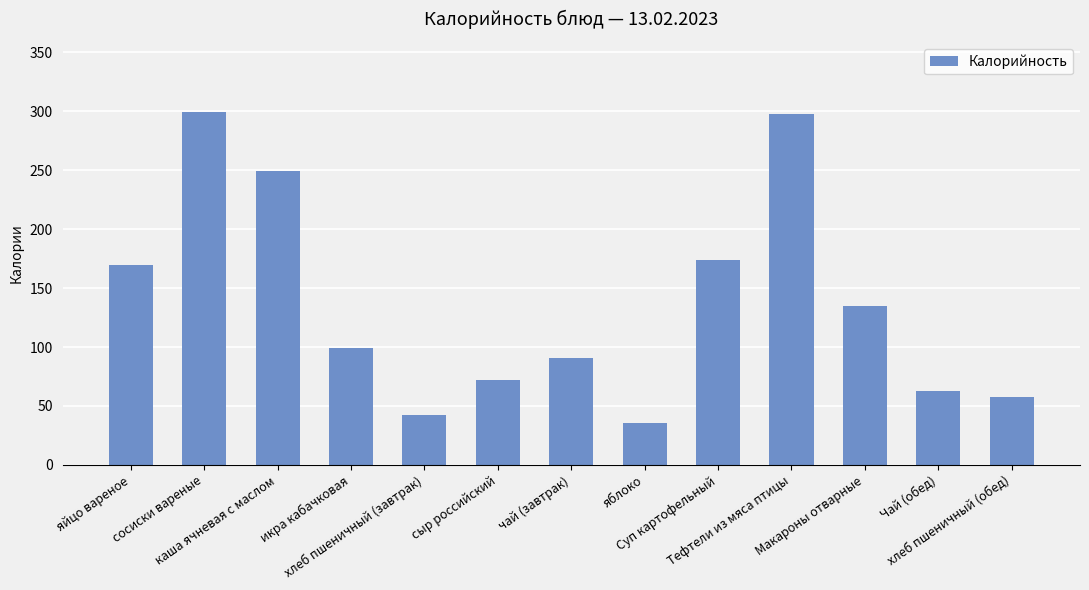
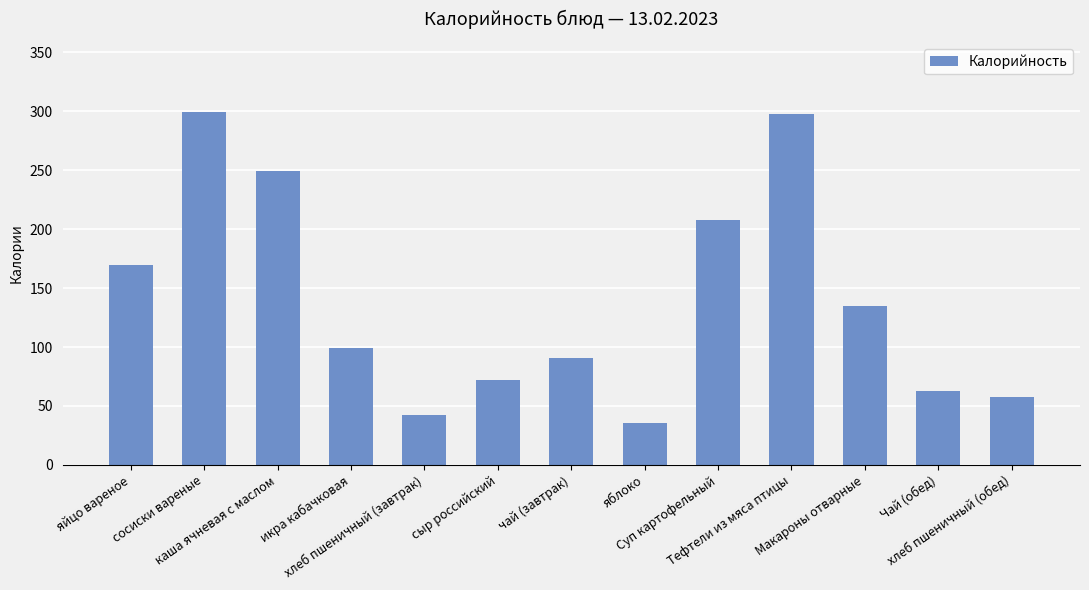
Суп картофельный: 174 -> 208
